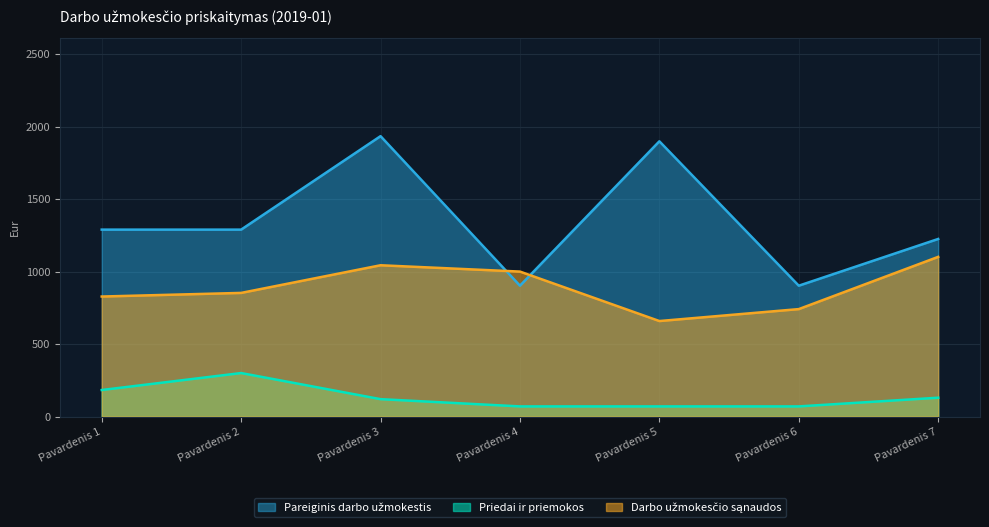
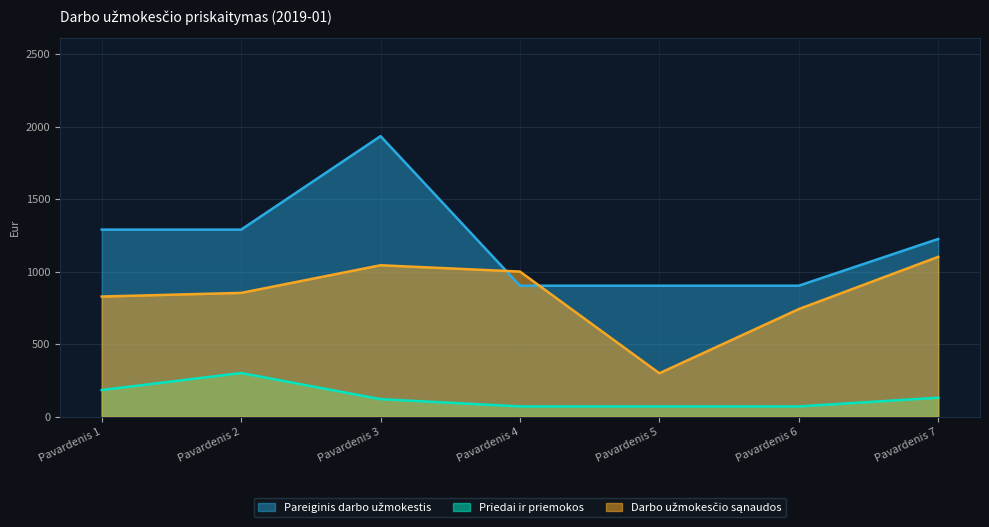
Pareiginis darbo užmokestis, Pavardenis 5: 1900 -> 900
Darbo užmokesčio sąnaudos, Pavardenis 5: 660 -> 300
